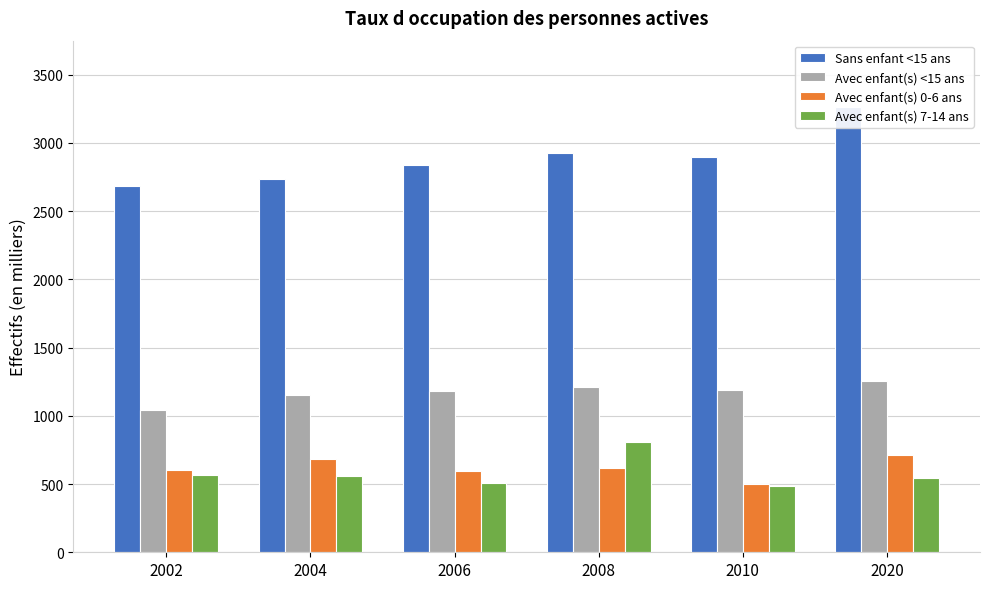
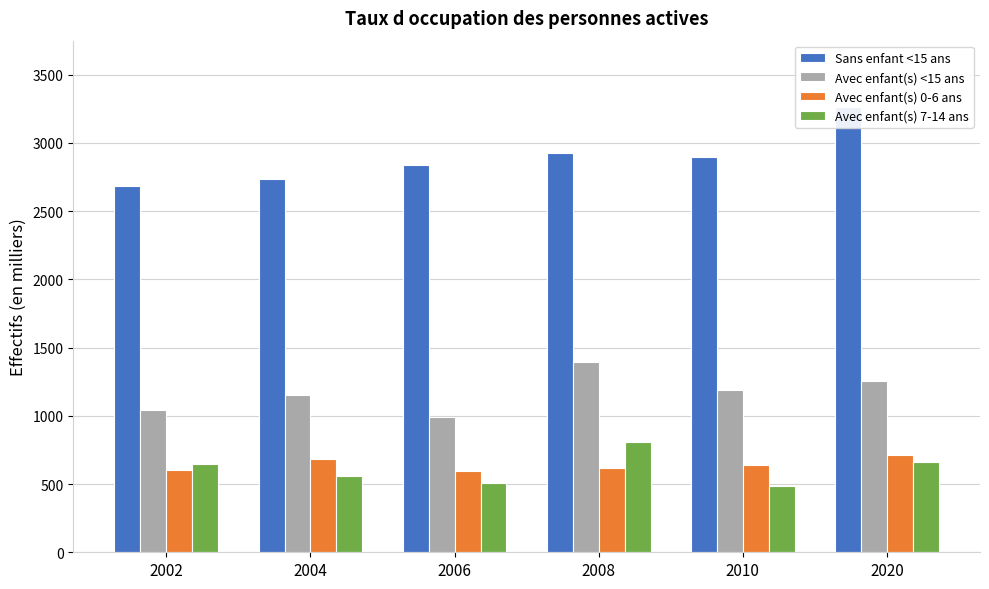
Avec enfant(s) 7-14 ans, 2002: 570 -> 650
Avec enfant(s) <15 ans, 2006: 1180 -> 990
Avec enfant(s) <15 ans, 2008: 1210 -> 1390
Avec enfant(s) 0-6 ans, 2010: 500 -> 640
Avec enfant(s) 7-14 ans, 2020: 550 -> 660
